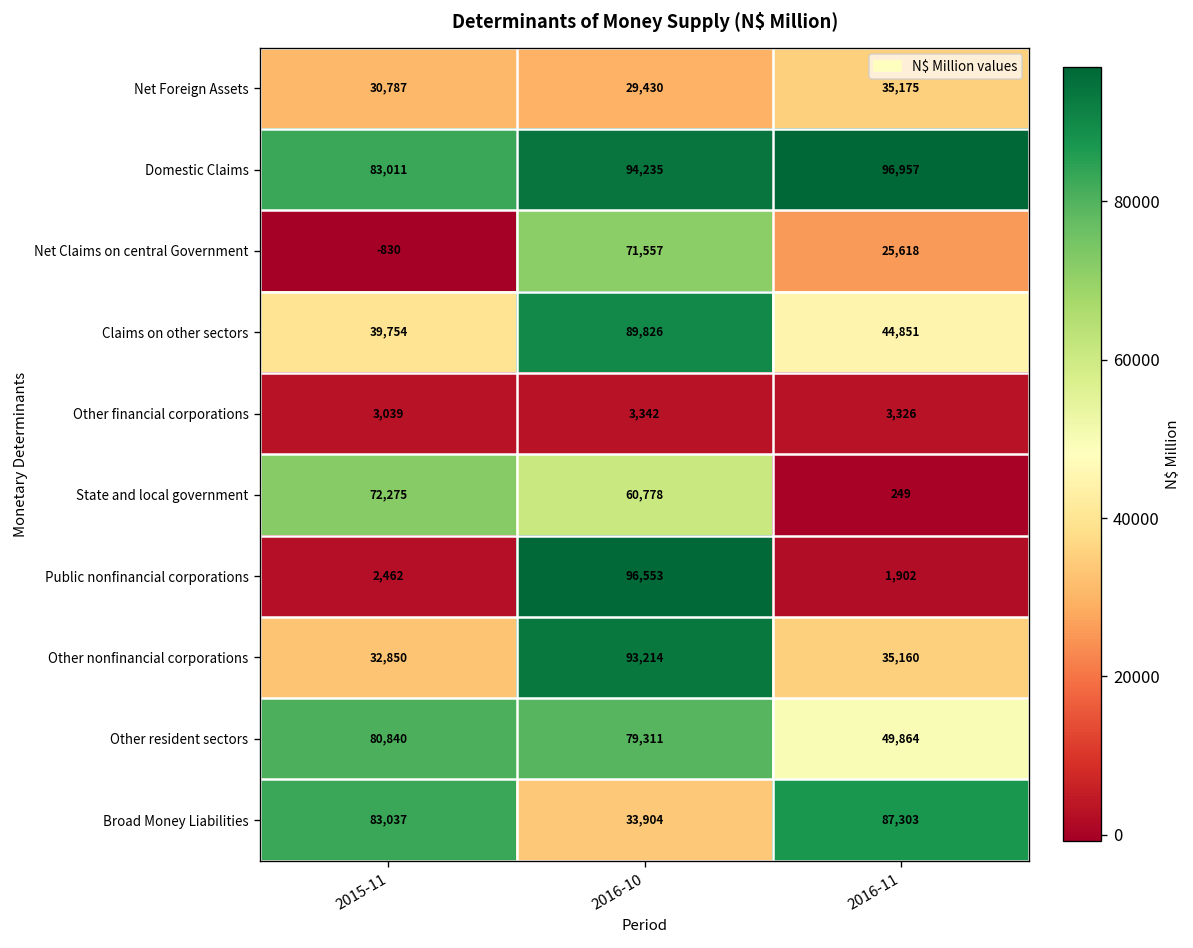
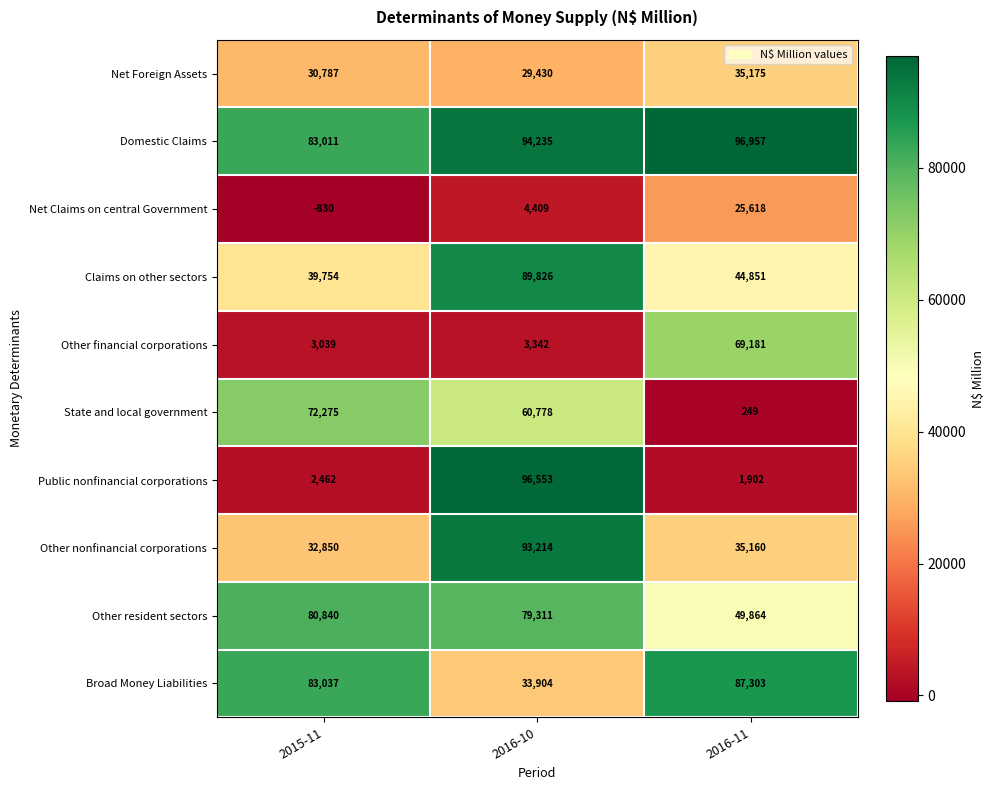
Net Claims on central Government, 2016-10: 71,557 -> 4,409
Other financial corporations, 2016-11: 3,326 -> 69,181
